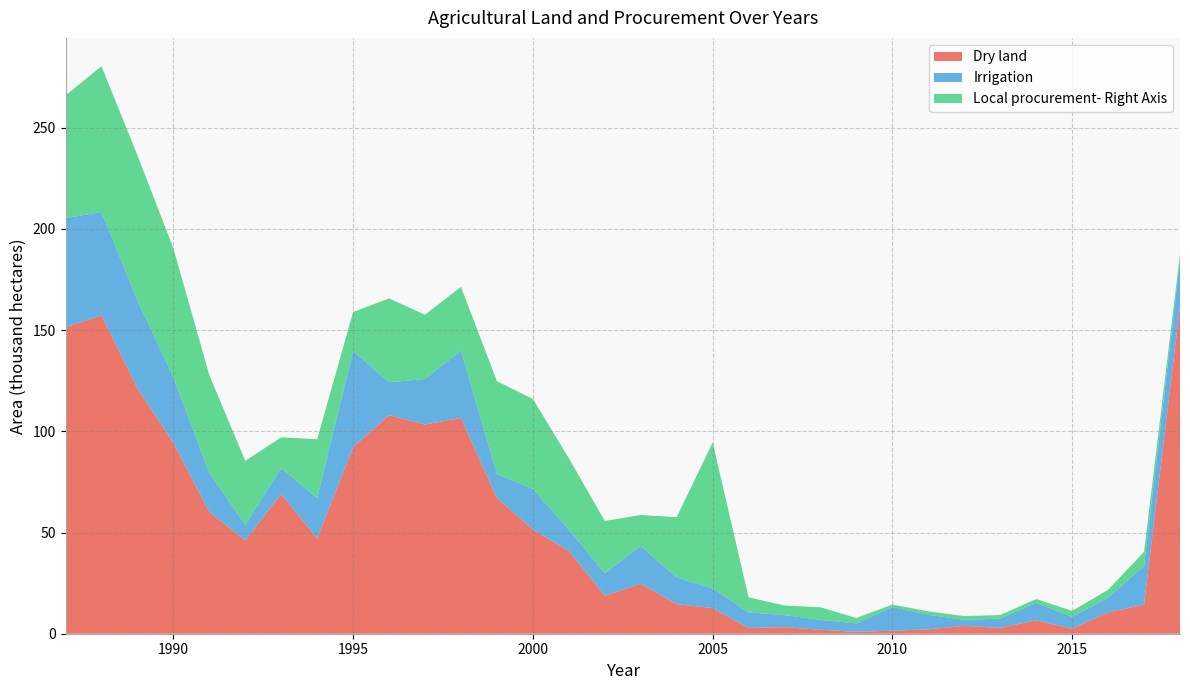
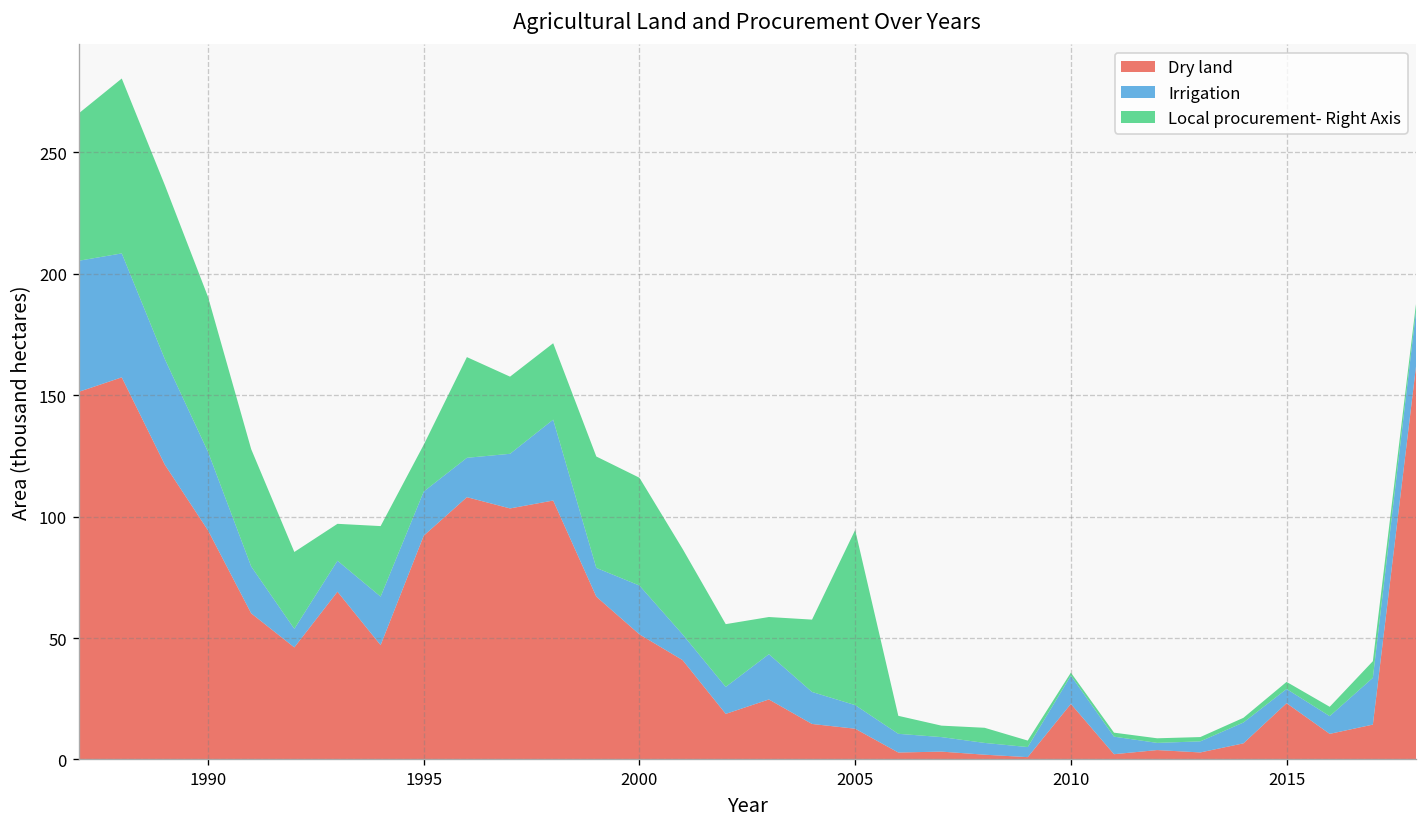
Irrigation, 1995: 48 -> 18
Dry land, 2010: 2 -> 23
Dry land, 2015: 3 -> 23
